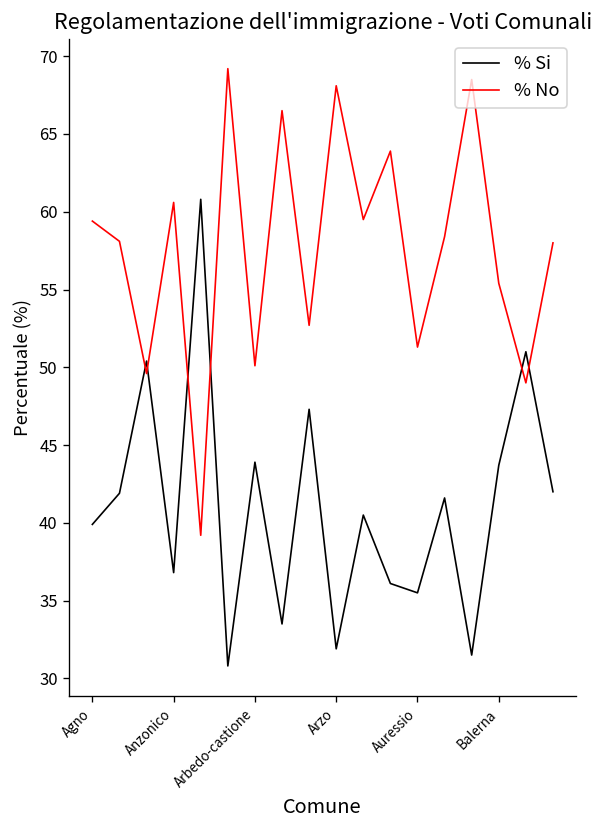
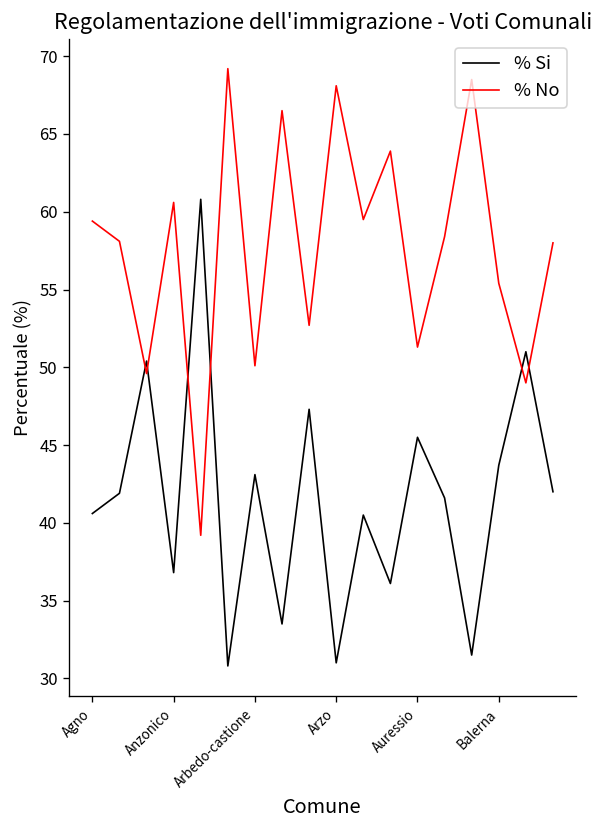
% Si, Agno: 39.9 -> 40.6
% Si, Arbedo-castione: 43.9 -> 43.1
% Si, Arzo: 31.9 -> 31.0
% Si, Auressio: 35.5 -> 45.5
